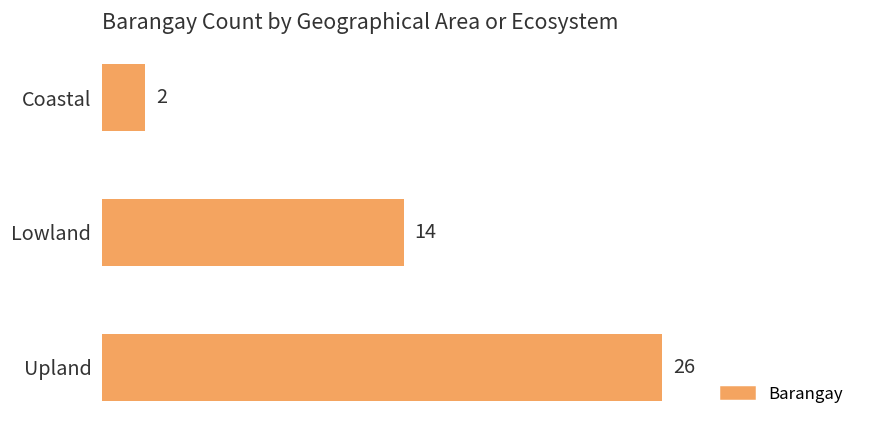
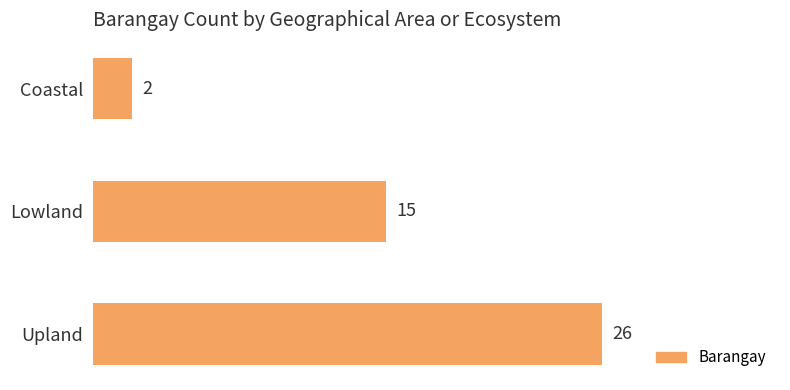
Lowland: 14 -> 15
